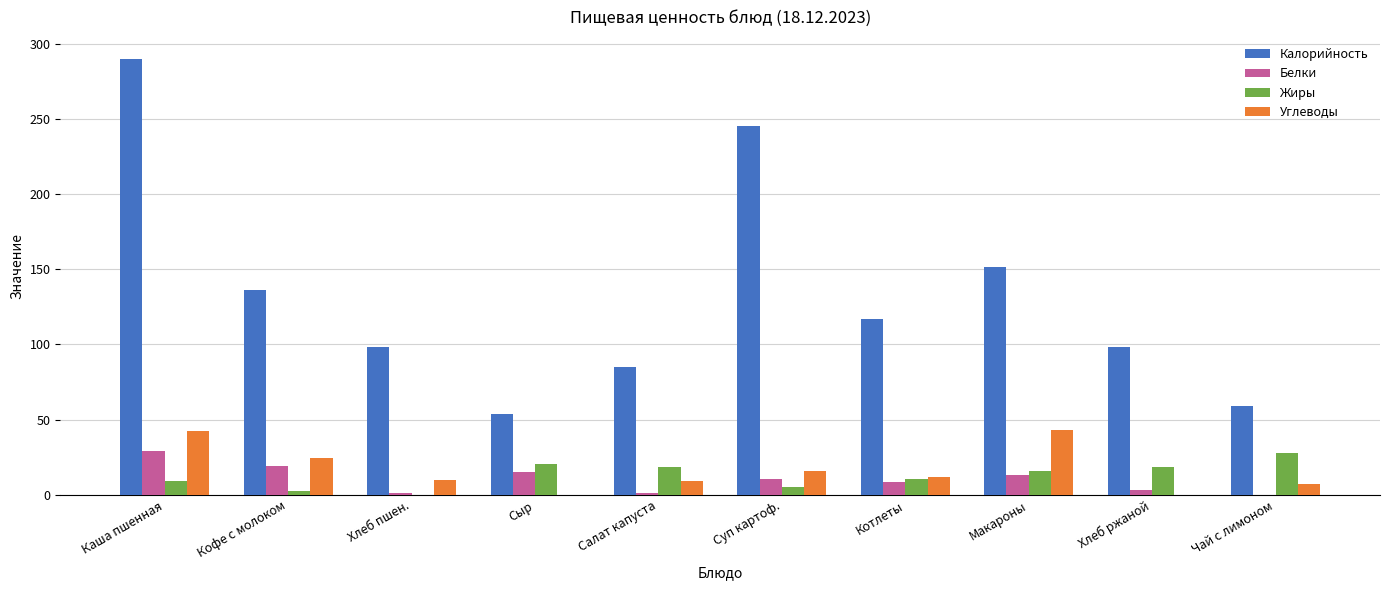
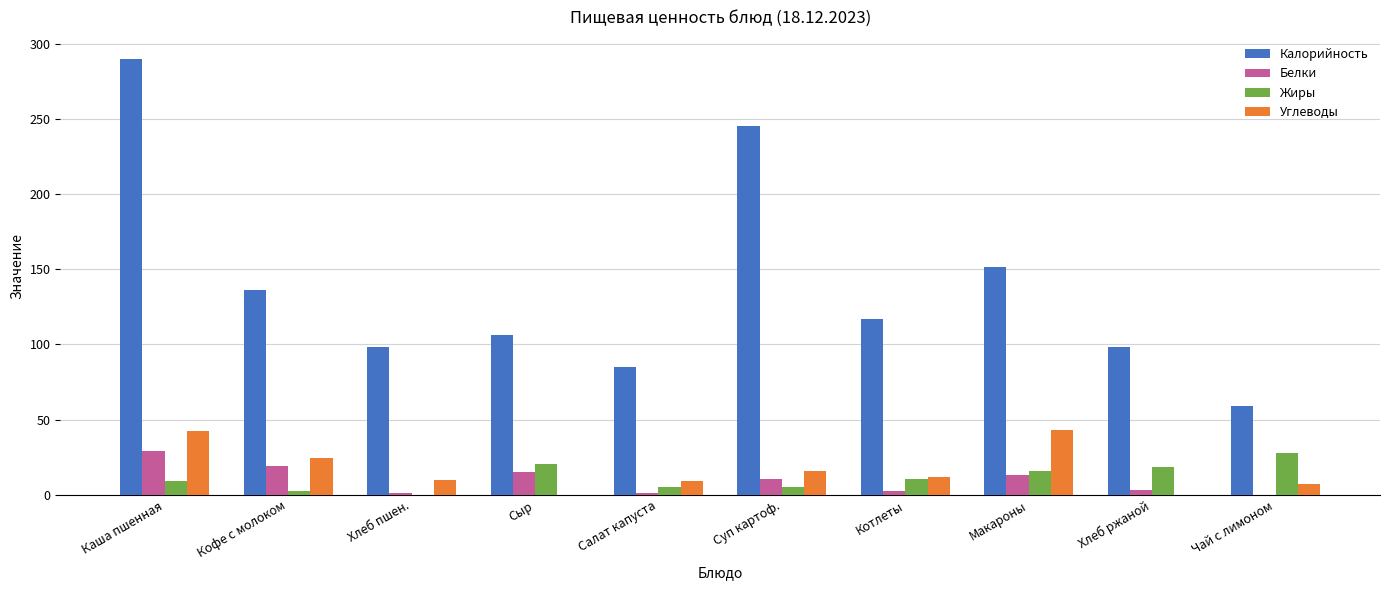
Калорийность, Сыр: 54 -> 106
Жиры, Салат капуста: 18 -> 5
Белки, Котлеты: 8 -> 3
